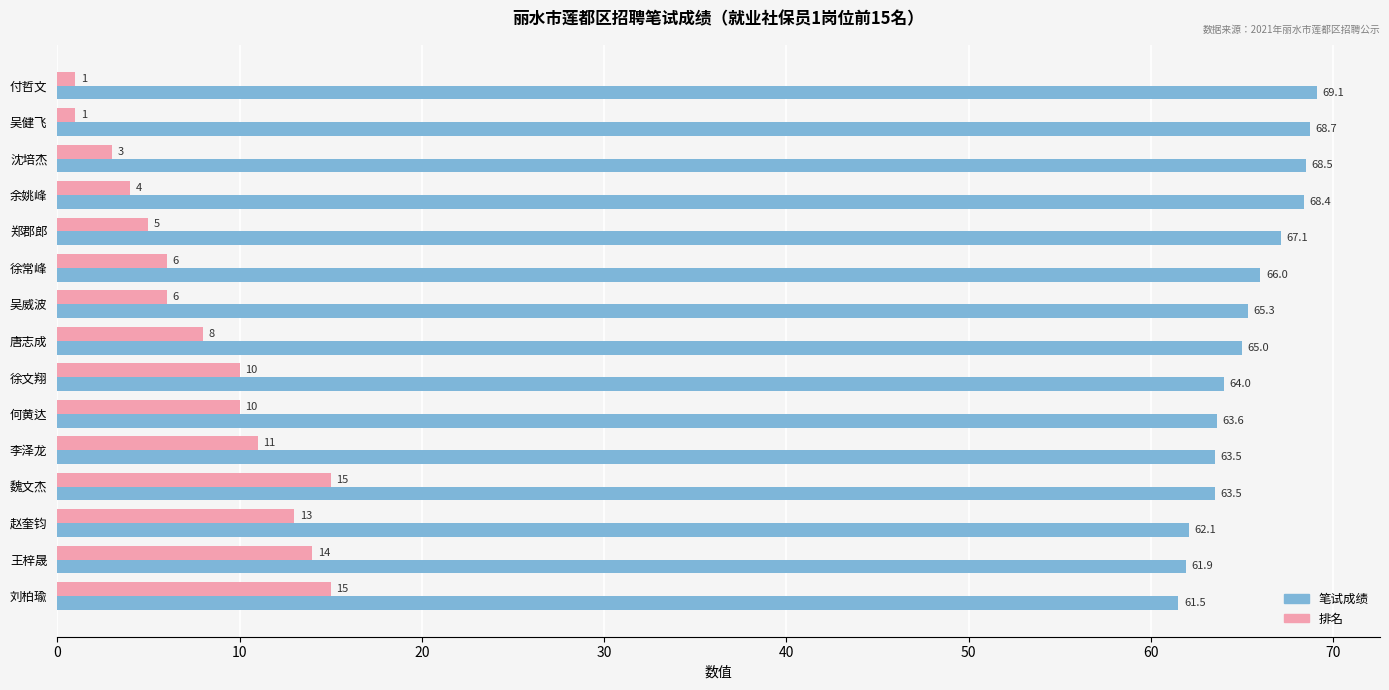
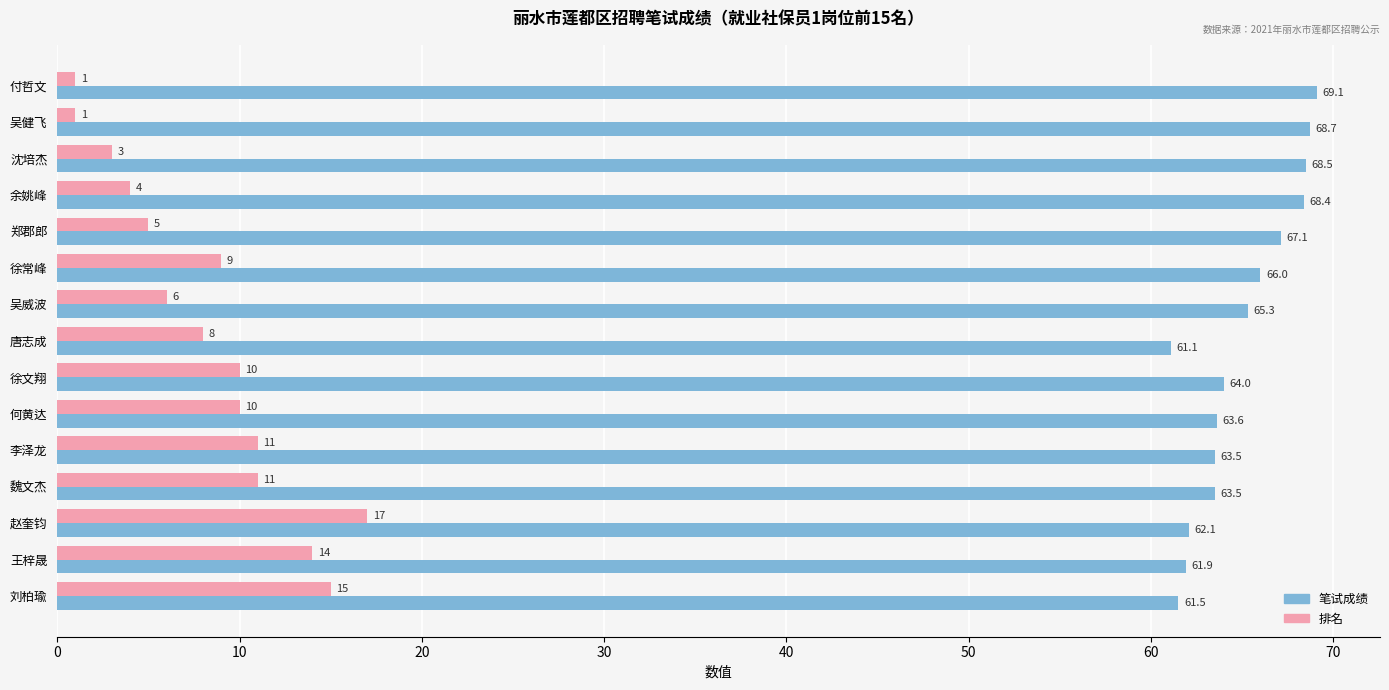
排名, 徐常峰: 6 -> 9
笔试成绩, 唐志成: 65.0 -> 61.1
排名, 魏文杰: 15 -> 11
排名, 赵奎钧: 13 -> 17
